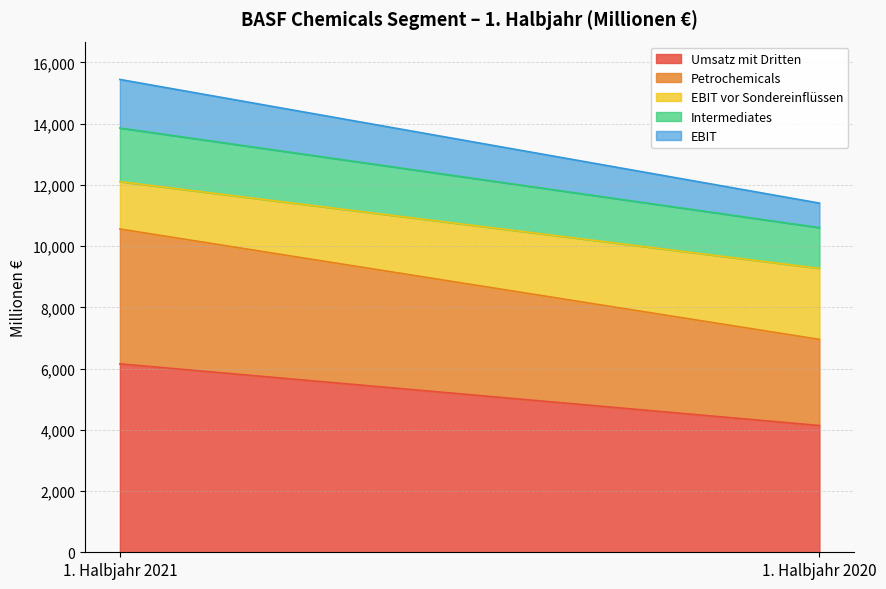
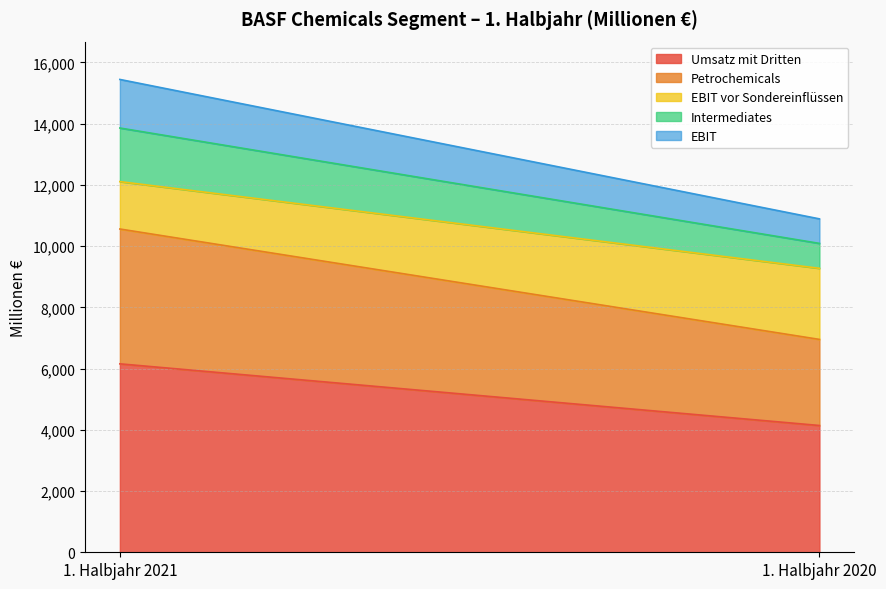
Intermediates, 1. Halbjahr 2020: 1,300 -> 800
